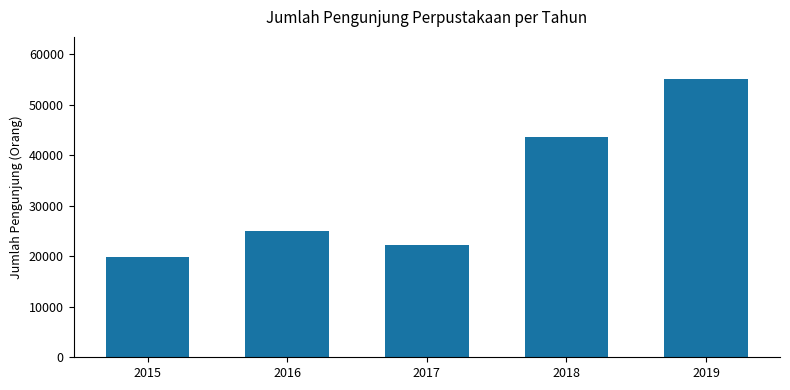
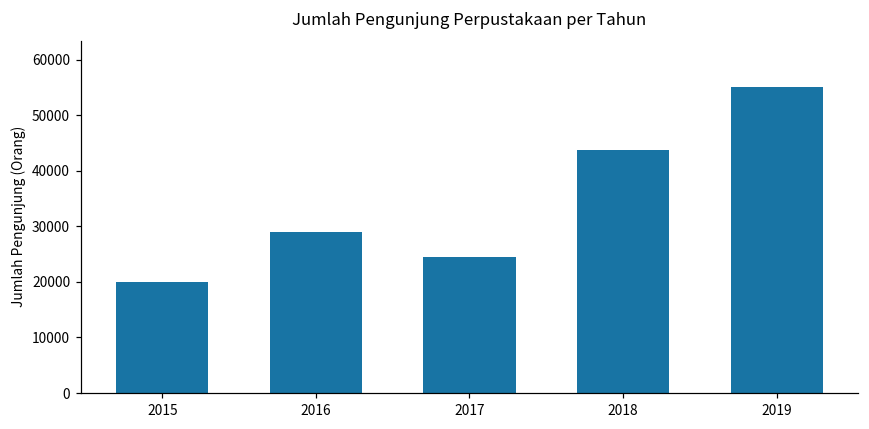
2016: 25000 -> 29000
2017: 22000 -> 25000
